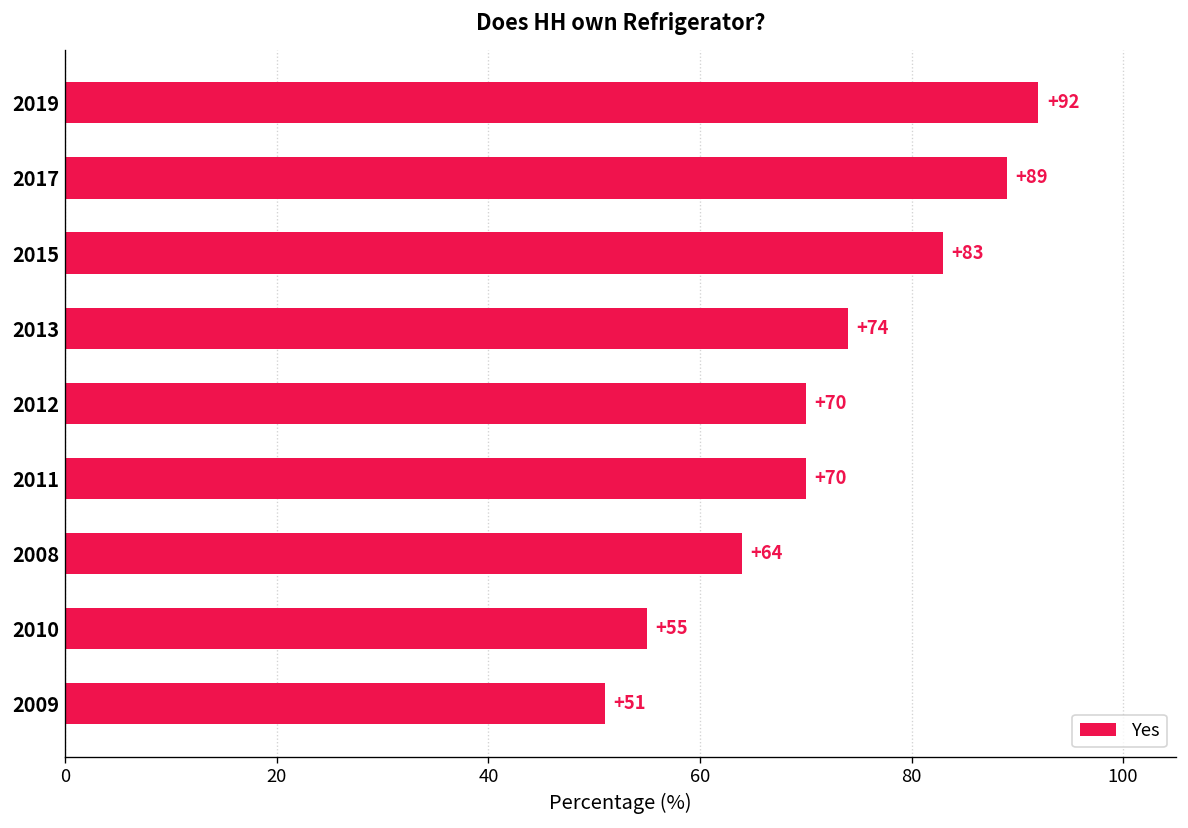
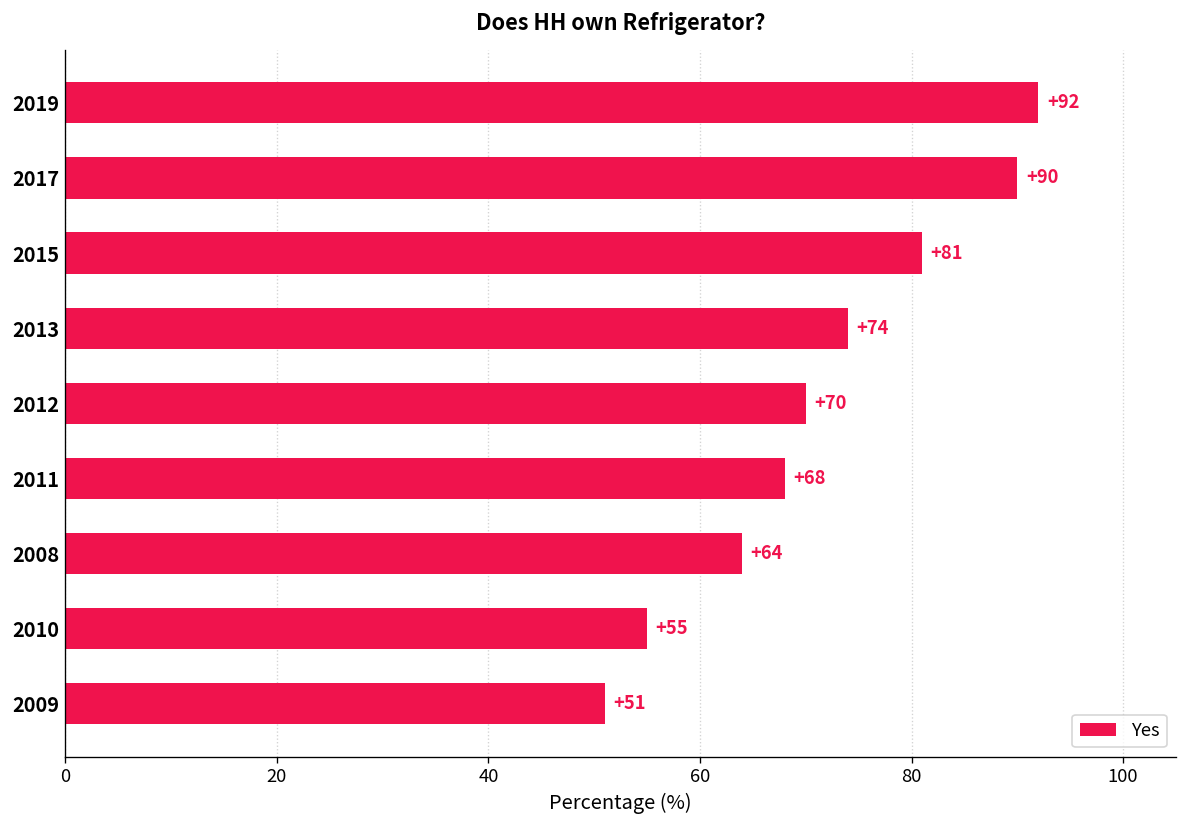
2017: +89 -> +90
2015: +83 -> +81
2011: +70 -> +68
